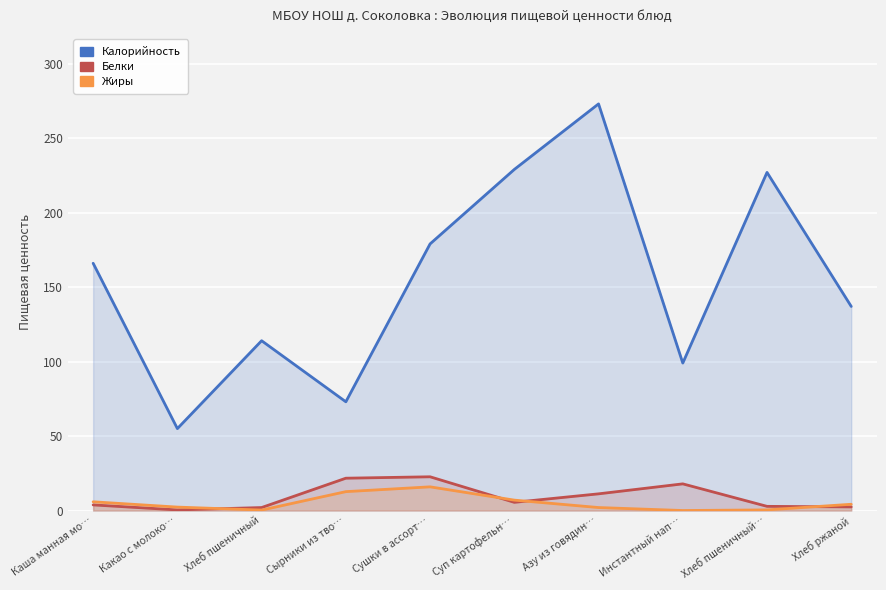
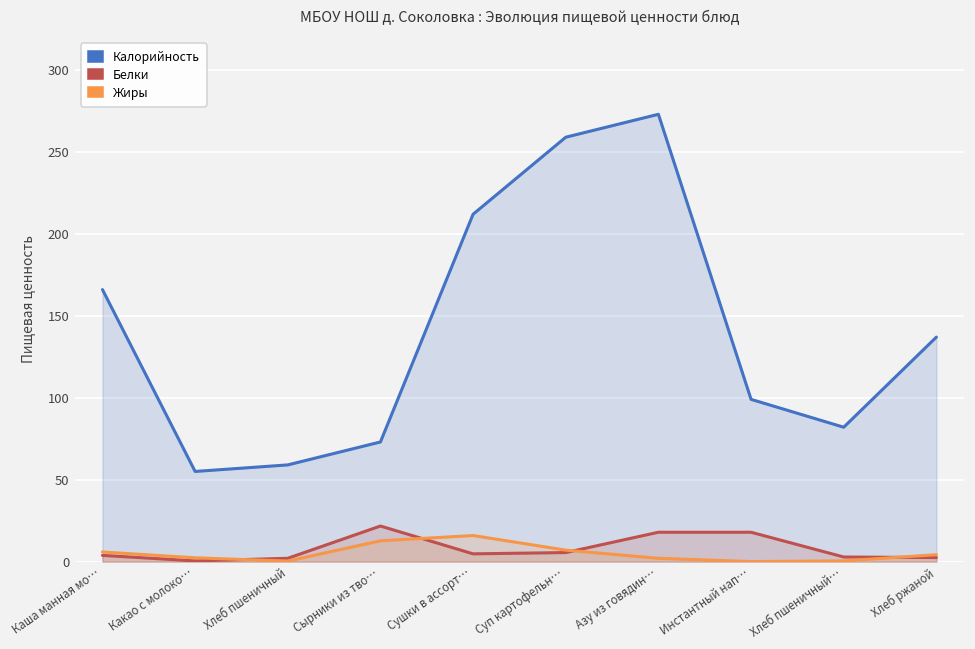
Калорийность, Хлеб пшеничный: 114 -> 59
Калорийность, Сушки в ассорт…: 179 -> 212
Белки, Сушки в ассорт…: 23 -> 5
Калорийность, Суп картофельн…: 229 -> 259
Белки, Азу из говядин…: 11 -> 18
Калорийность, Хлеб пшеничный…: 227 -> 82
